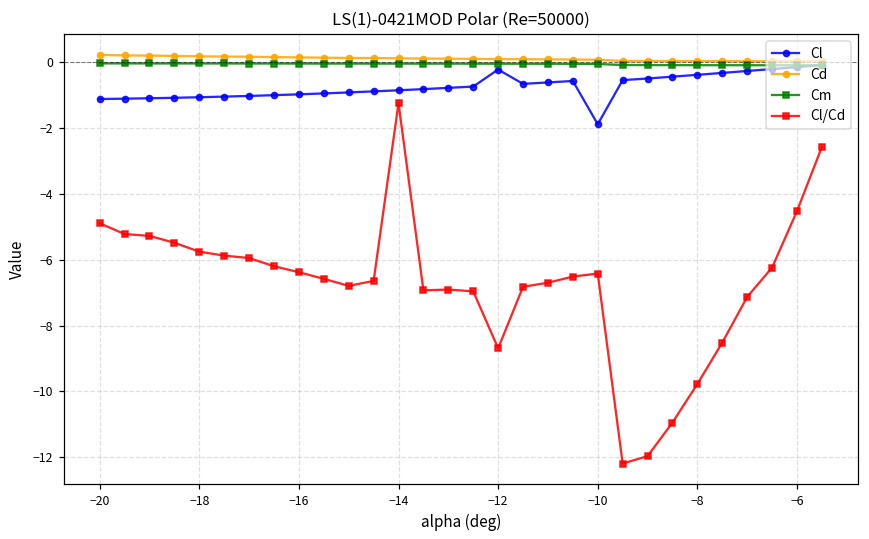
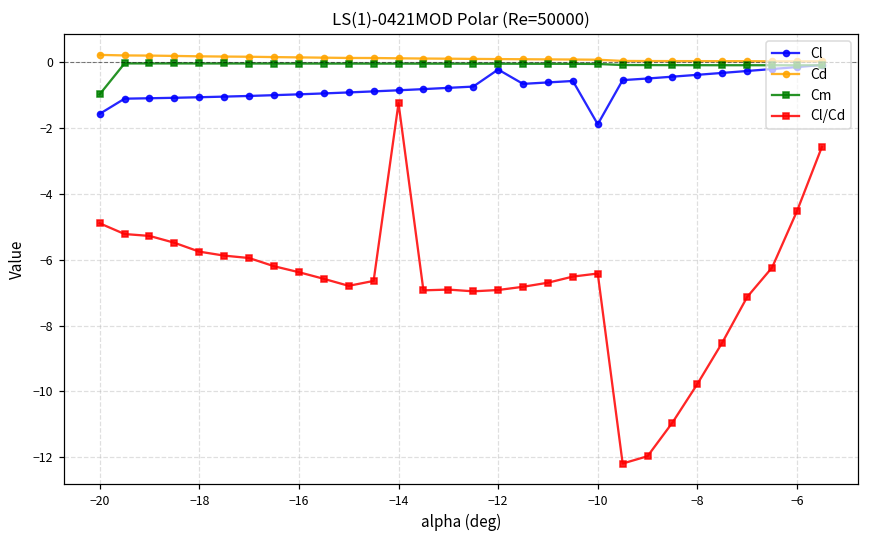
Cl, −20: -1.1 -> -1.6
Cm, −20: 0.0 -> -1.0
Cl/Cd, −12: -8.7 -> -6.9
